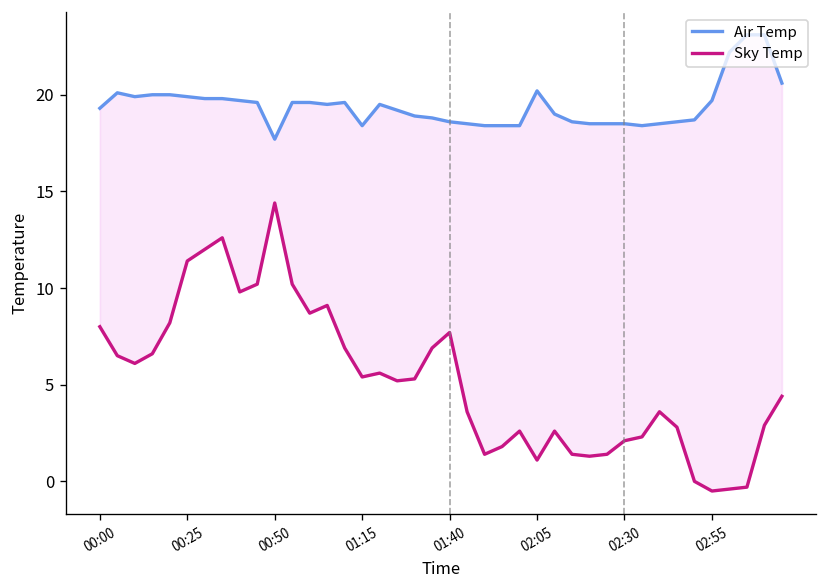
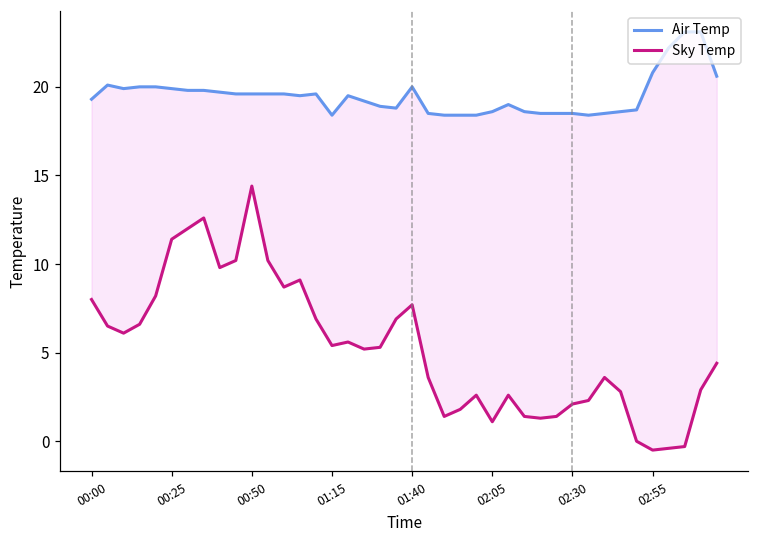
Air Temp, 00:50: 17.7 -> 19.6
Air Temp, 01:40: 18.6 -> 20.0
Air Temp, 02:05: 20.2 -> 18.6
Air Temp, 02:55: 19.7 -> 20.8
